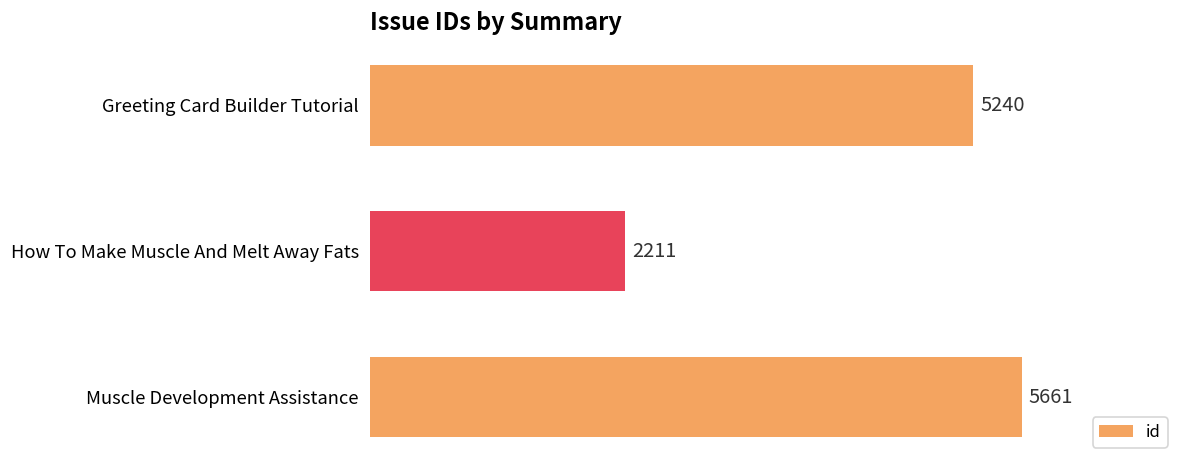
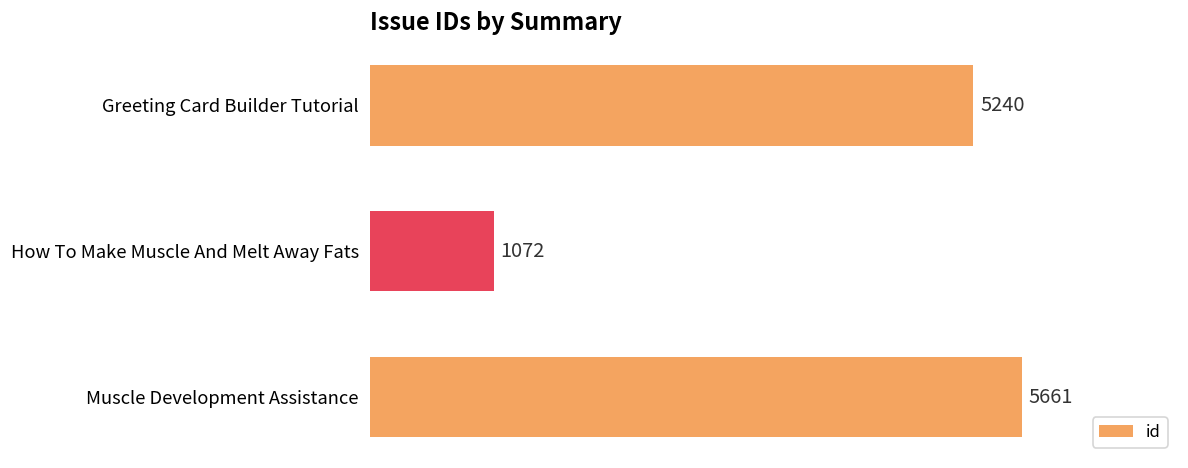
How To Make Muscle And Melt Away Fats: 2211 -> 1072
